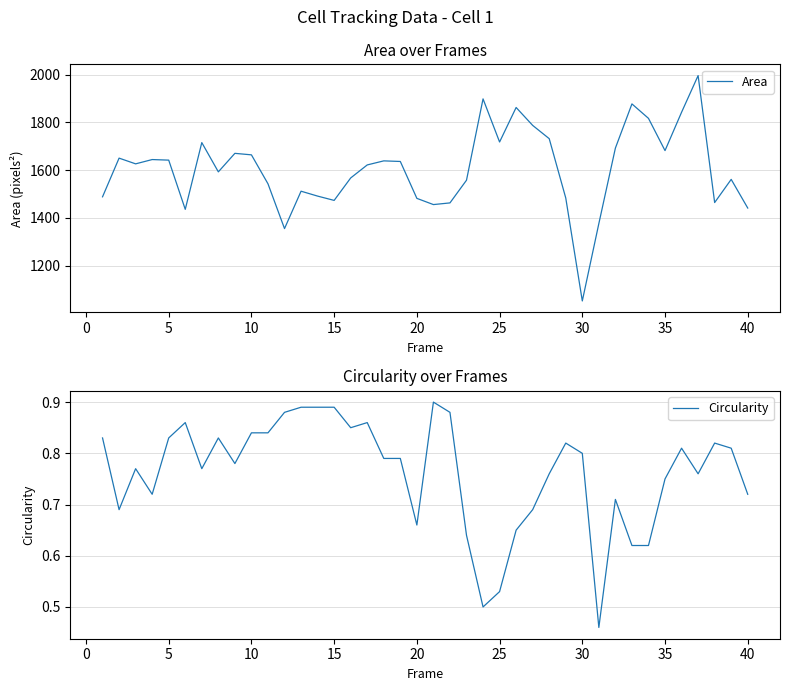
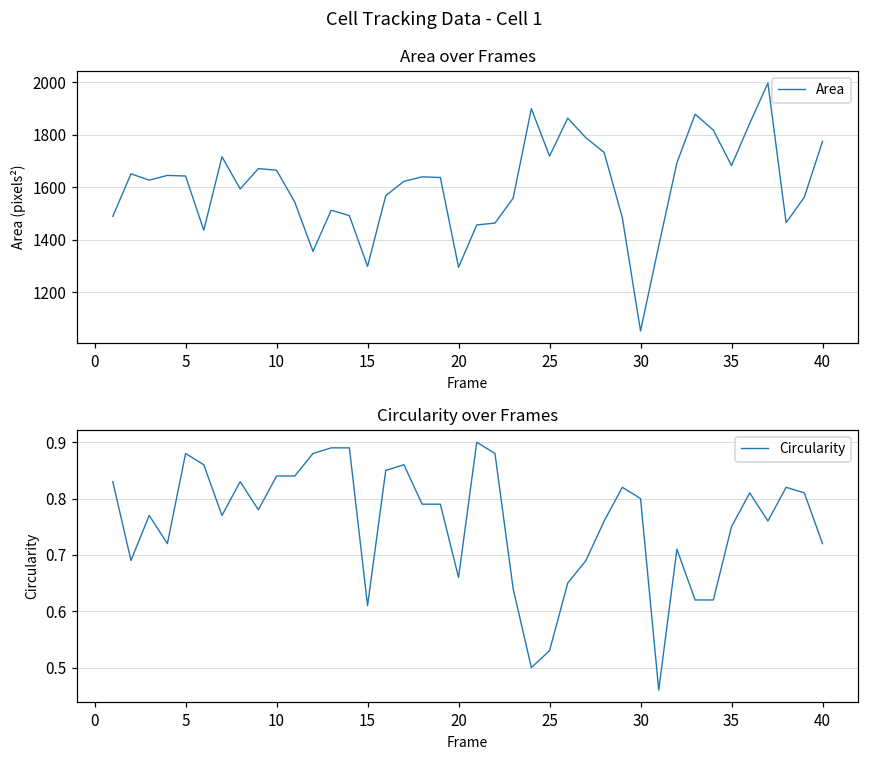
Area over Frames, 15: 1470 -> 1300
Area over Frames, 20: 1480 -> 1290
Area over Frames, 40: 1440 -> 1770
Circularity over Frames, 5: 0.83 -> 0.88
Circularity over Frames, 15: 0.89 -> 0.61
